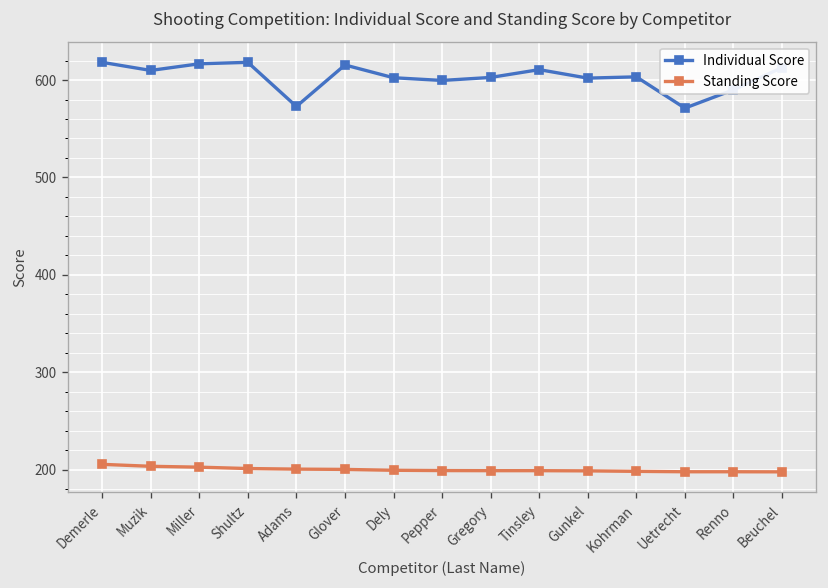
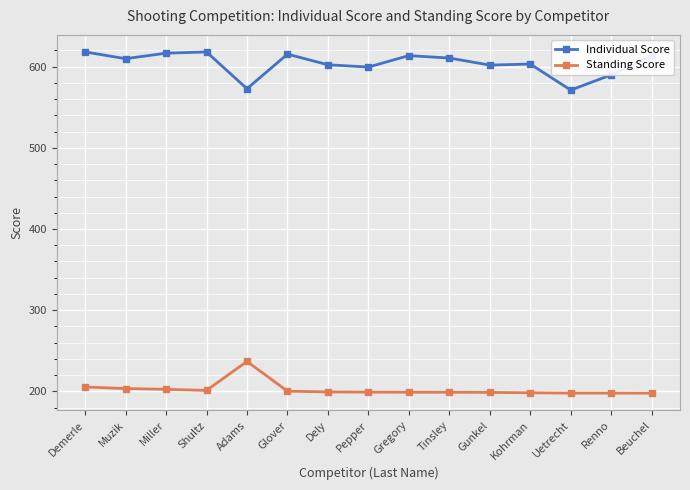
Standing Score, Adams: 200 -> 240
Individual Score, Gregory: 600 -> 610
